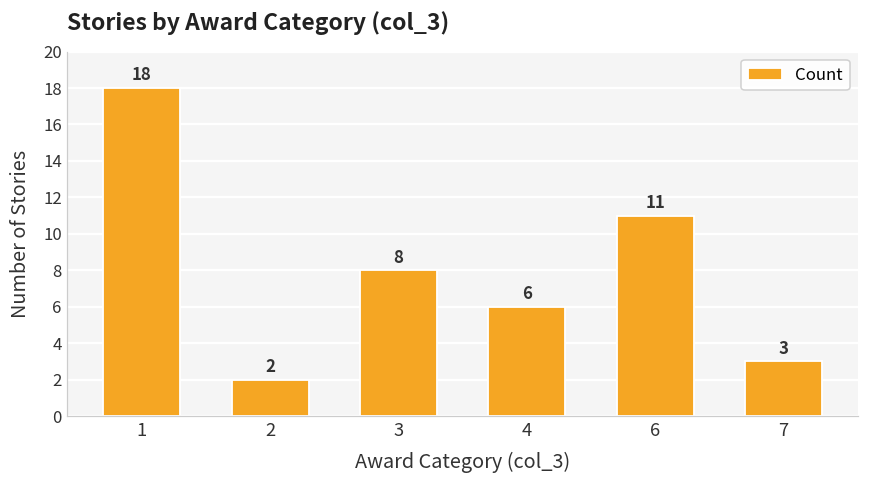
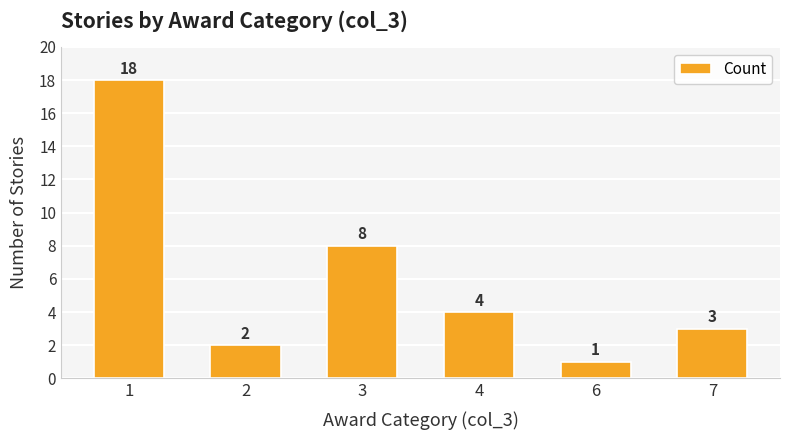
4: 6 -> 4
6: 11 -> 1
